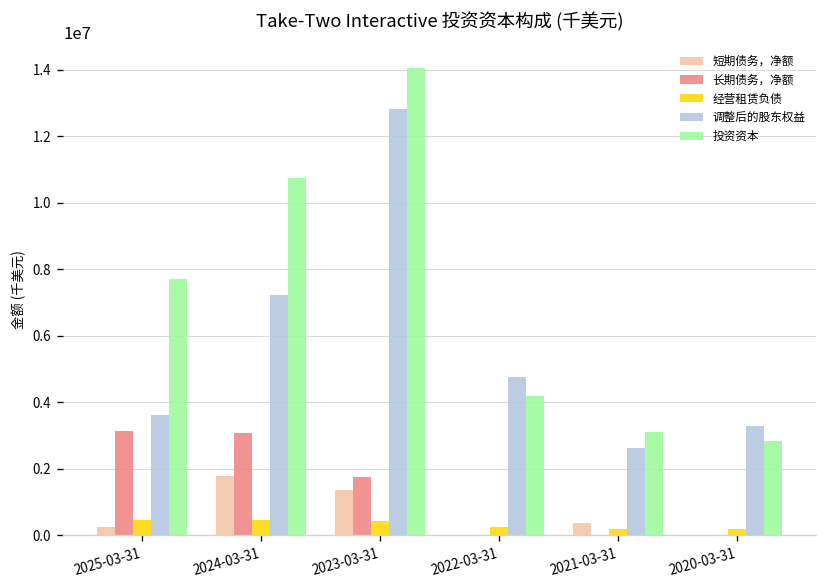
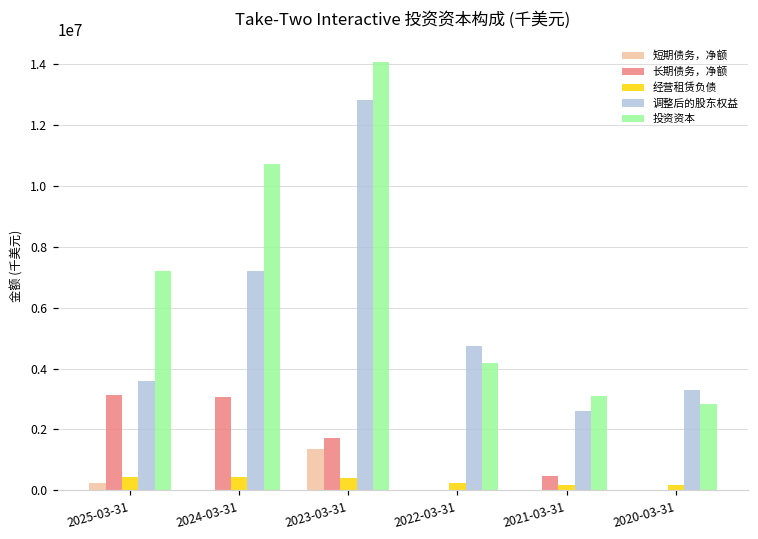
投资资本, 2025-03-31: 7700000 -> 7200000
短期债务，净额, 2024-03-31: 1800000 -> 0
短期债务，净额, 2021-03-31: 300000 -> 0
长期债务，净额, 2021-03-31: 0 -> 500000
